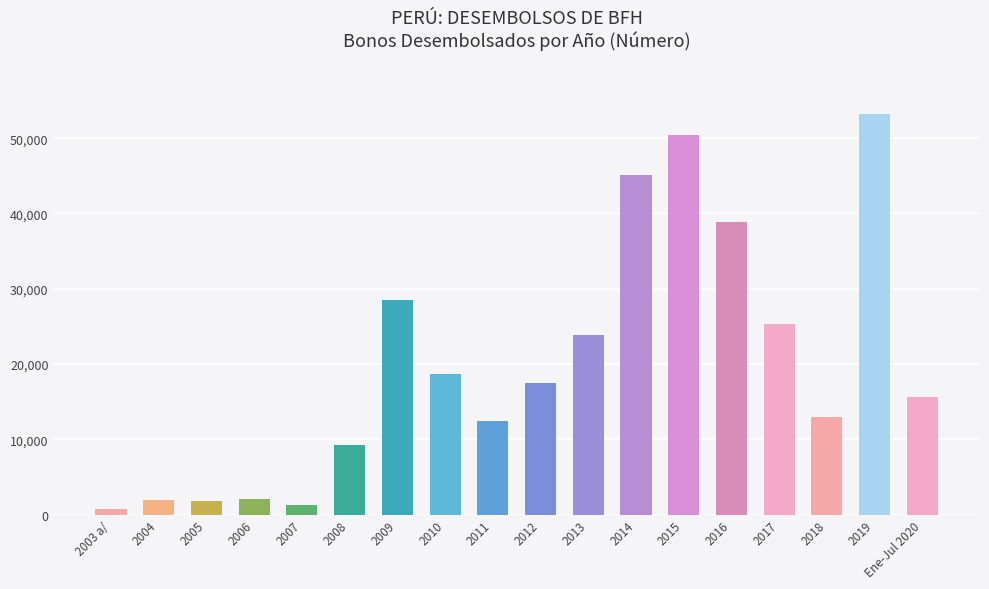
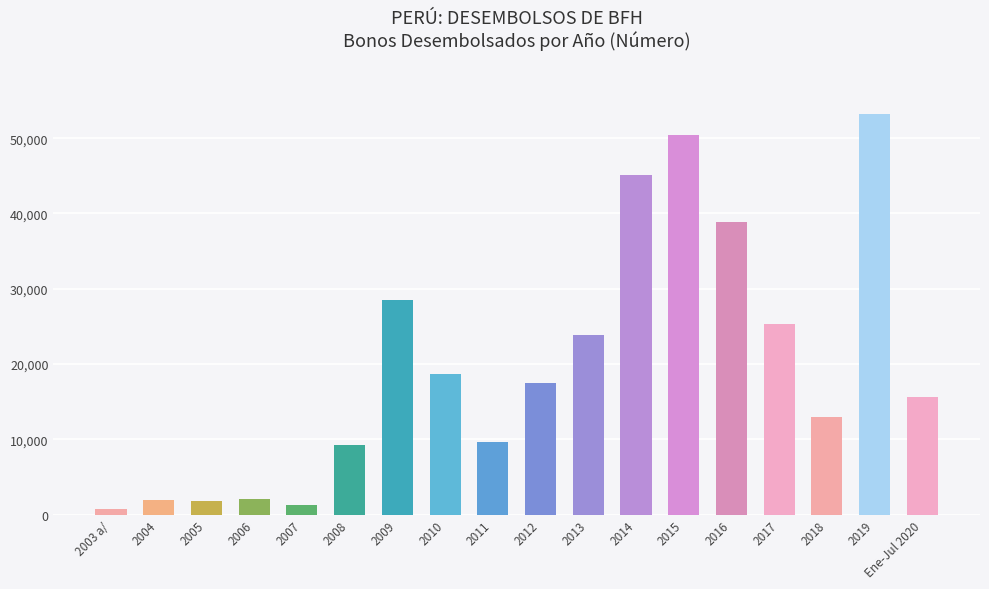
2011: 12,000 -> 10,000
